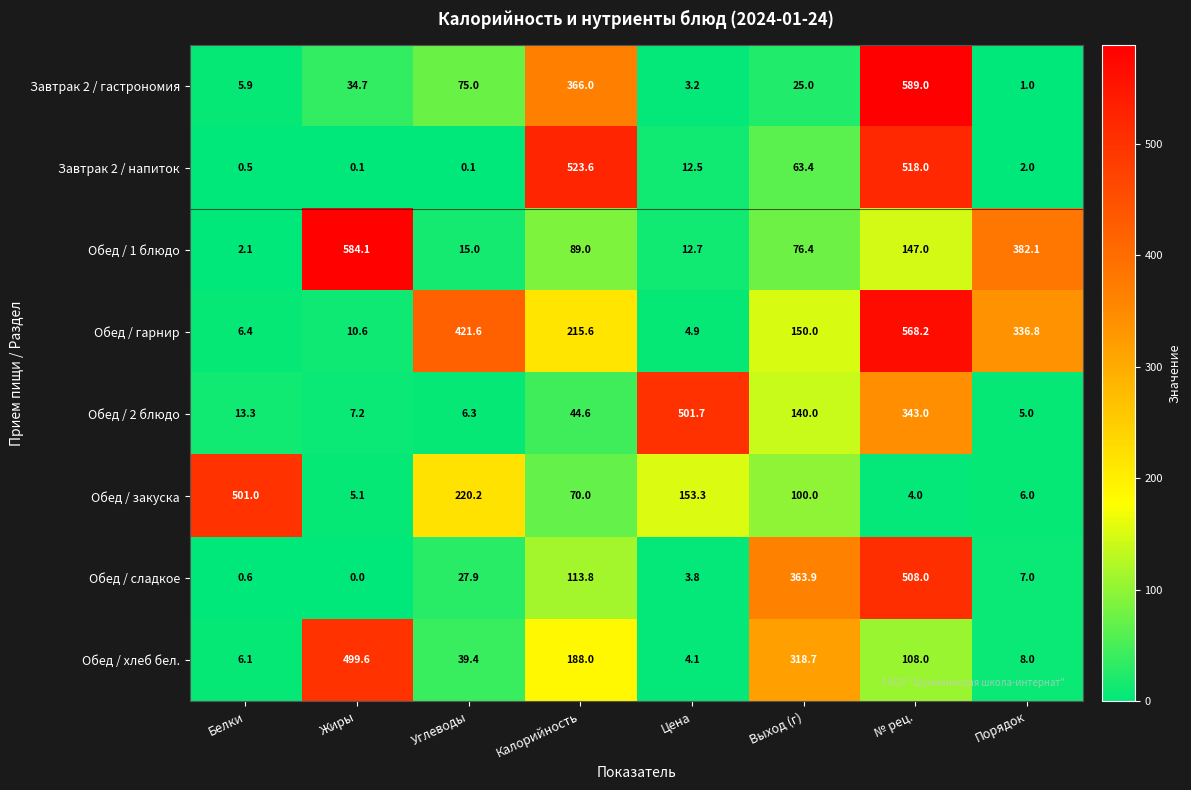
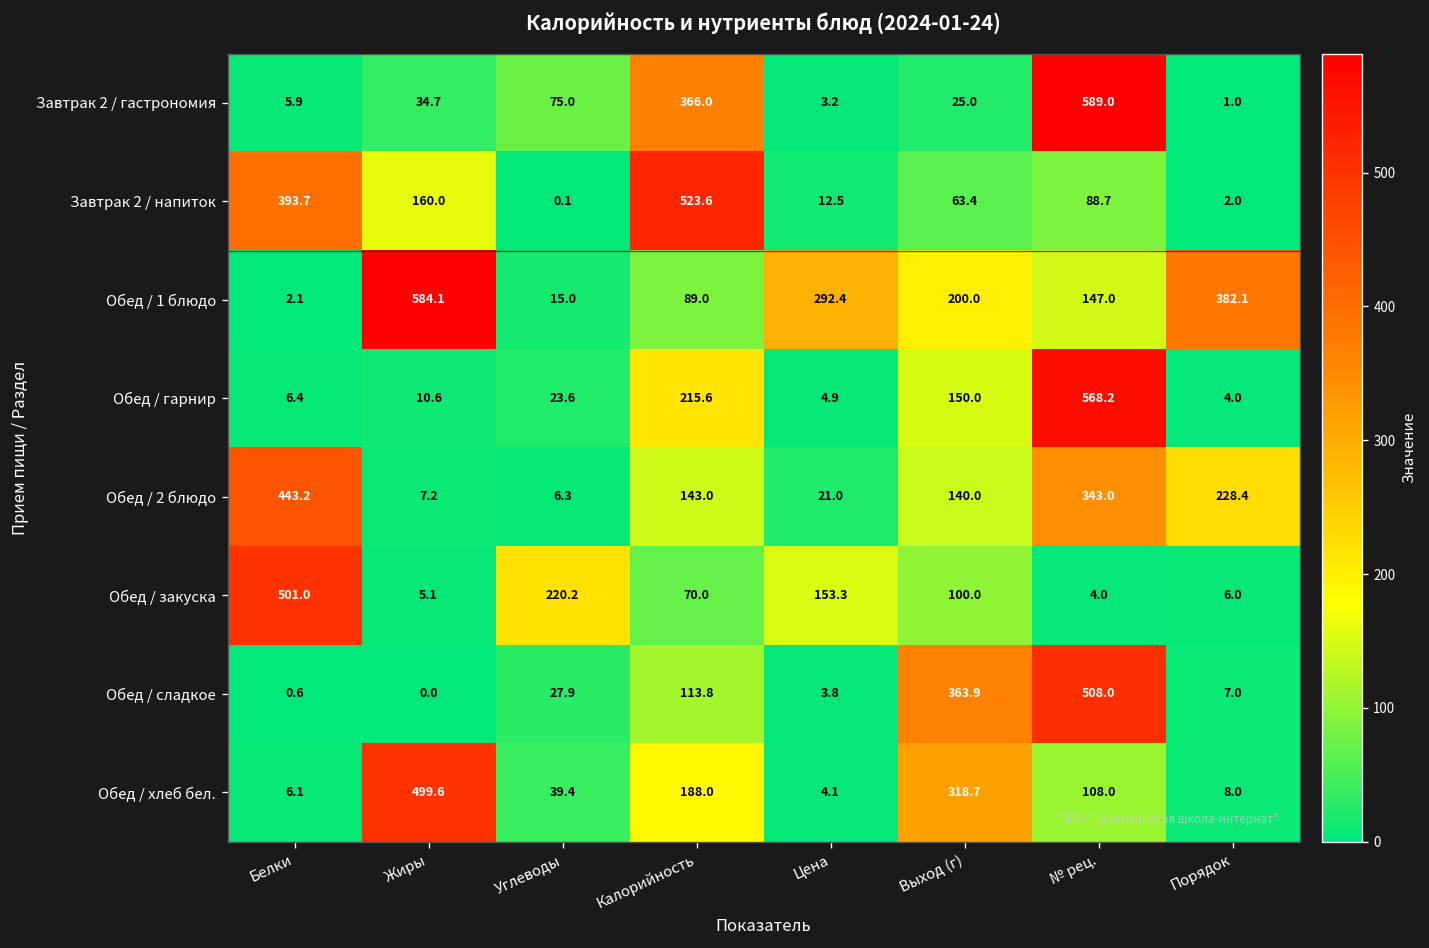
Завтрак 2 / напиток, Белки: 0.5 -> 393.7
Завтрак 2 / напиток, Жиры: 0.1 -> 160.0
Завтрак 2 / напиток, № рец.: 518.0 -> 88.7
Обед / 1 блюдо, Цена: 12.7 -> 292.4
Обед / 1 блюдо, Выход (г): 76.4 -> 200.0
Обед / гарнир, Углеводы: 421.6 -> 23.6
Обед / гарнир, Порядок: 336.8 -> 4.0
Обед / 2 блюдо, Белки: 13.3 -> 443.2
Обед / 2 блюдо, Калорийность: 44.6 -> 143.0
Обед / 2 блюдо, Цена: 501.7 -> 21.0
Обед / 2 блюдо, Порядок: 5.0 -> 228.4
